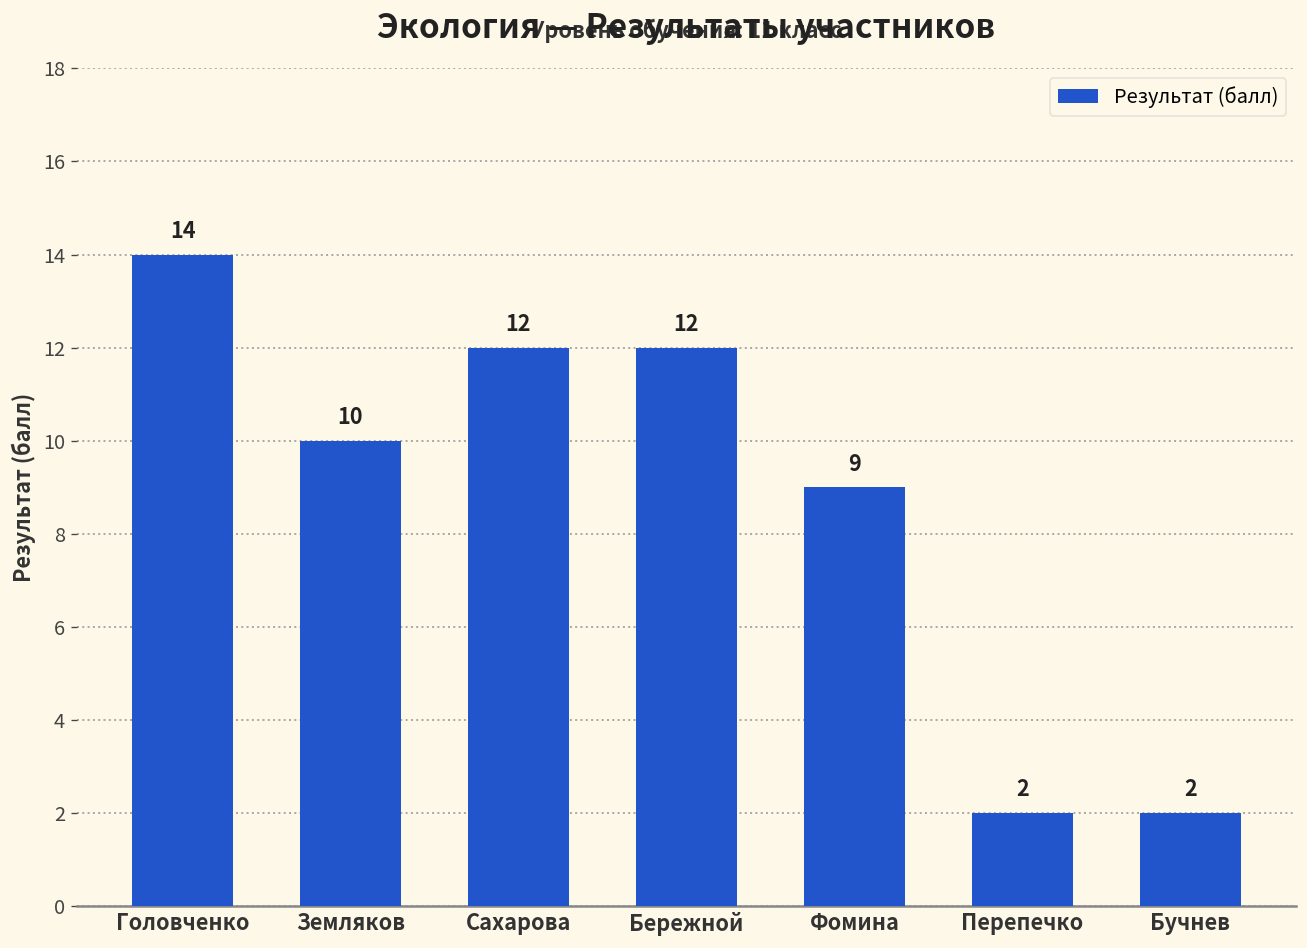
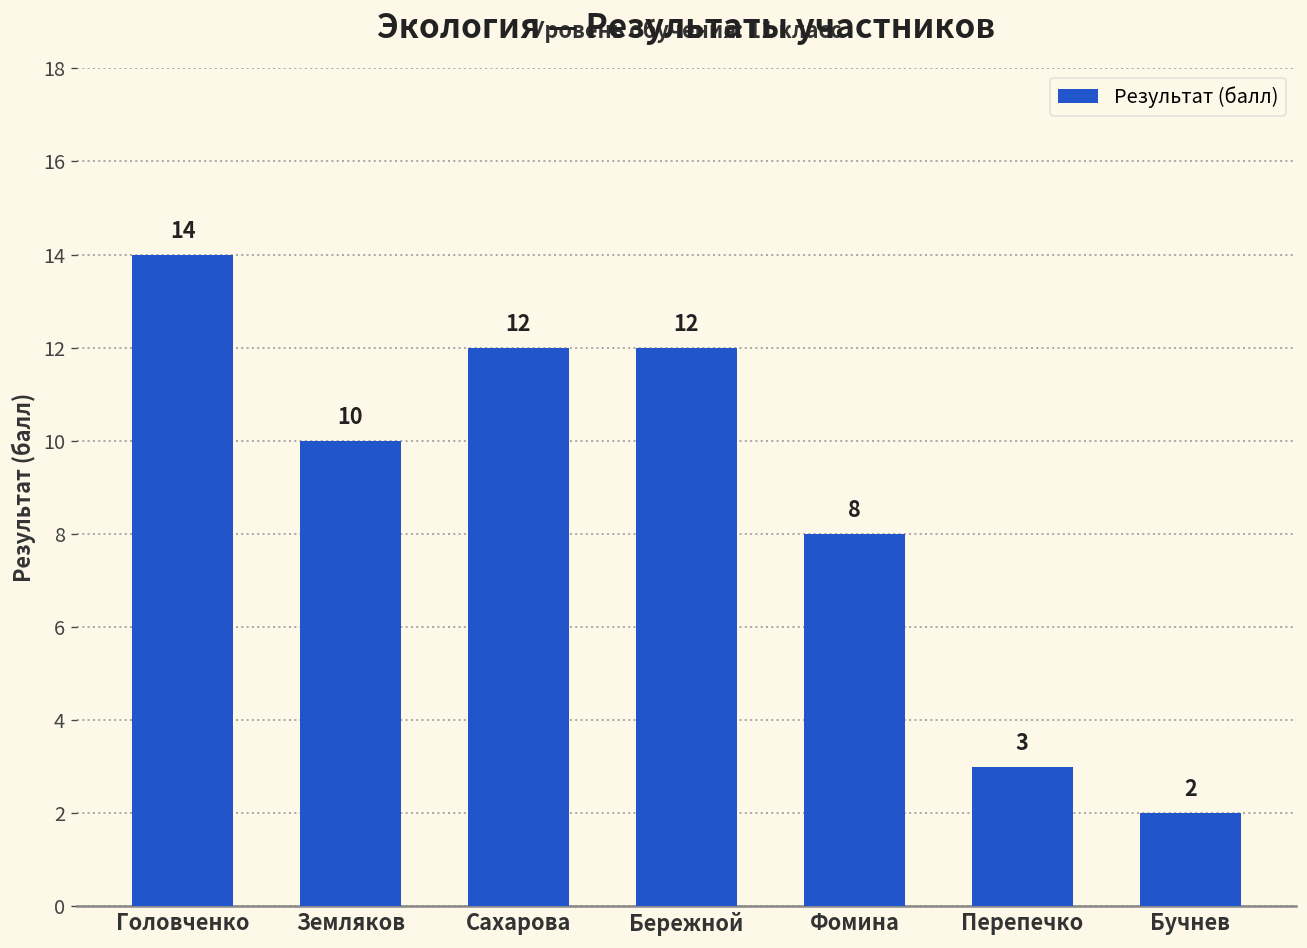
Фомина: 9 -> 8
Перепечко: 2 -> 3
